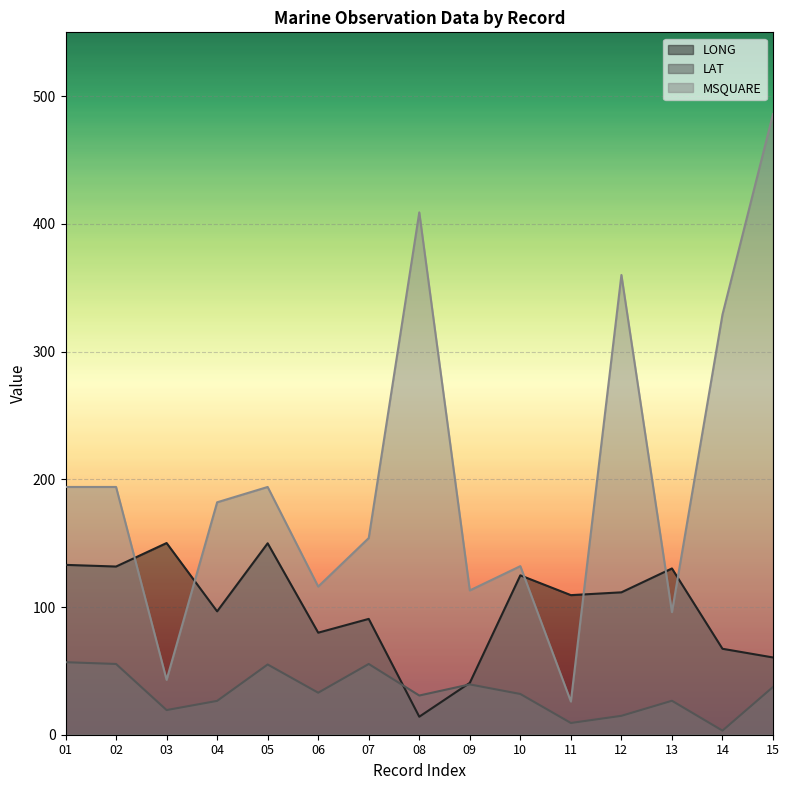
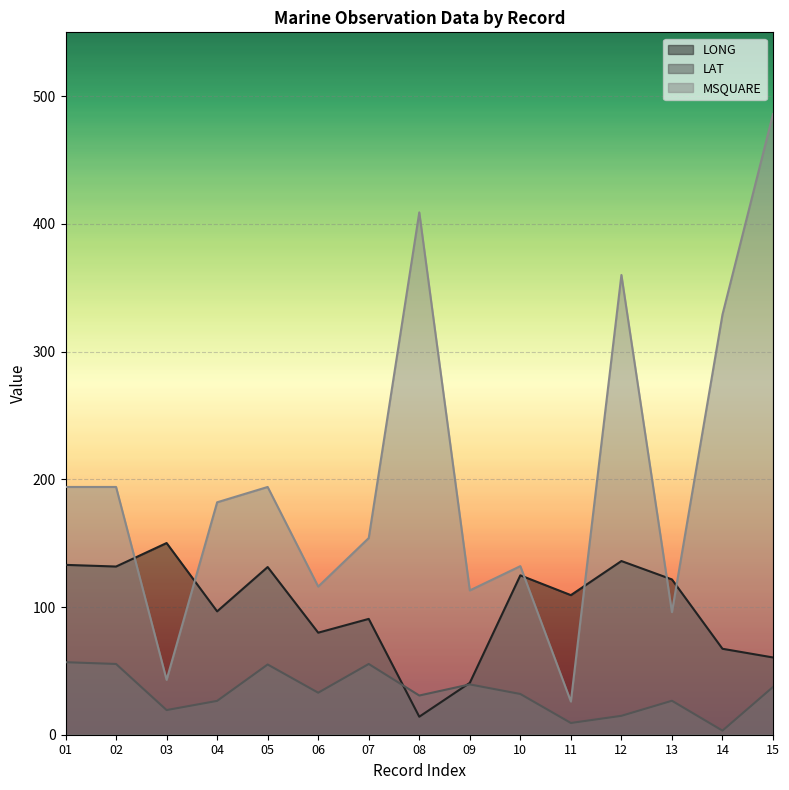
LONG, 05: 150 -> 131
LONG, 12: 112 -> 136
LONG, 13: 130 -> 122
